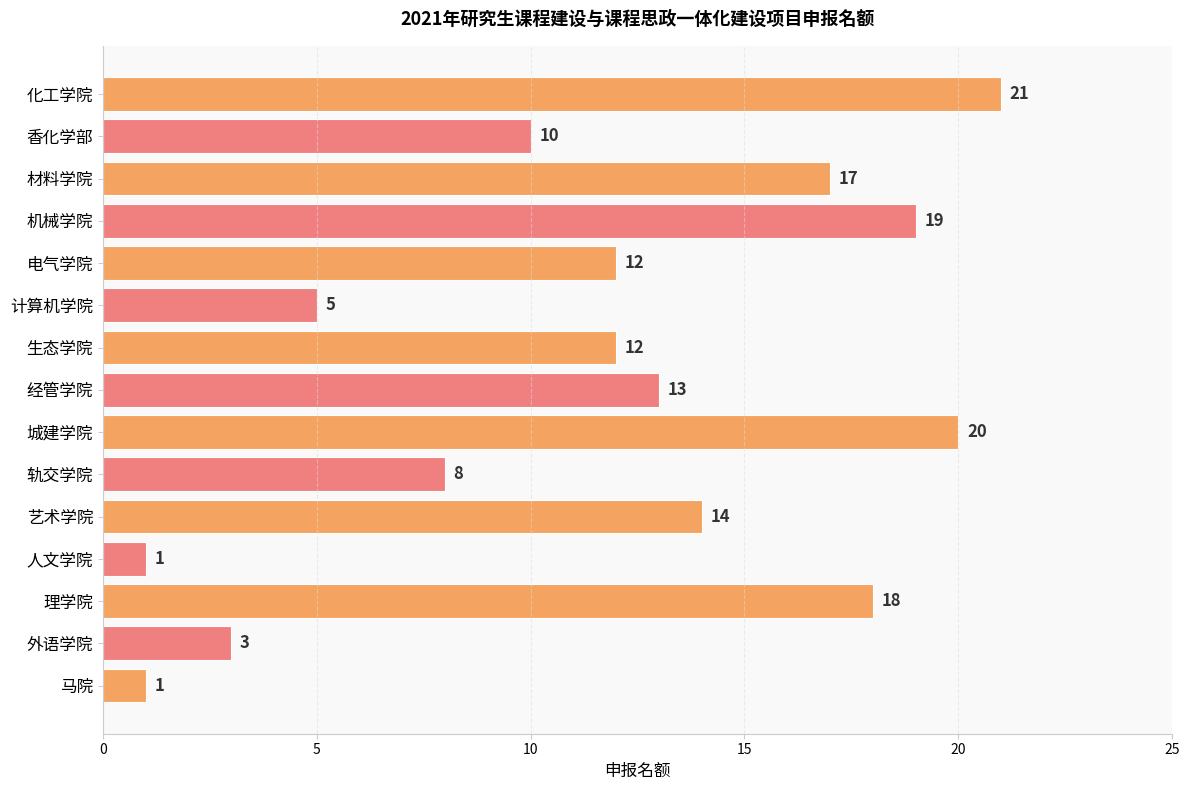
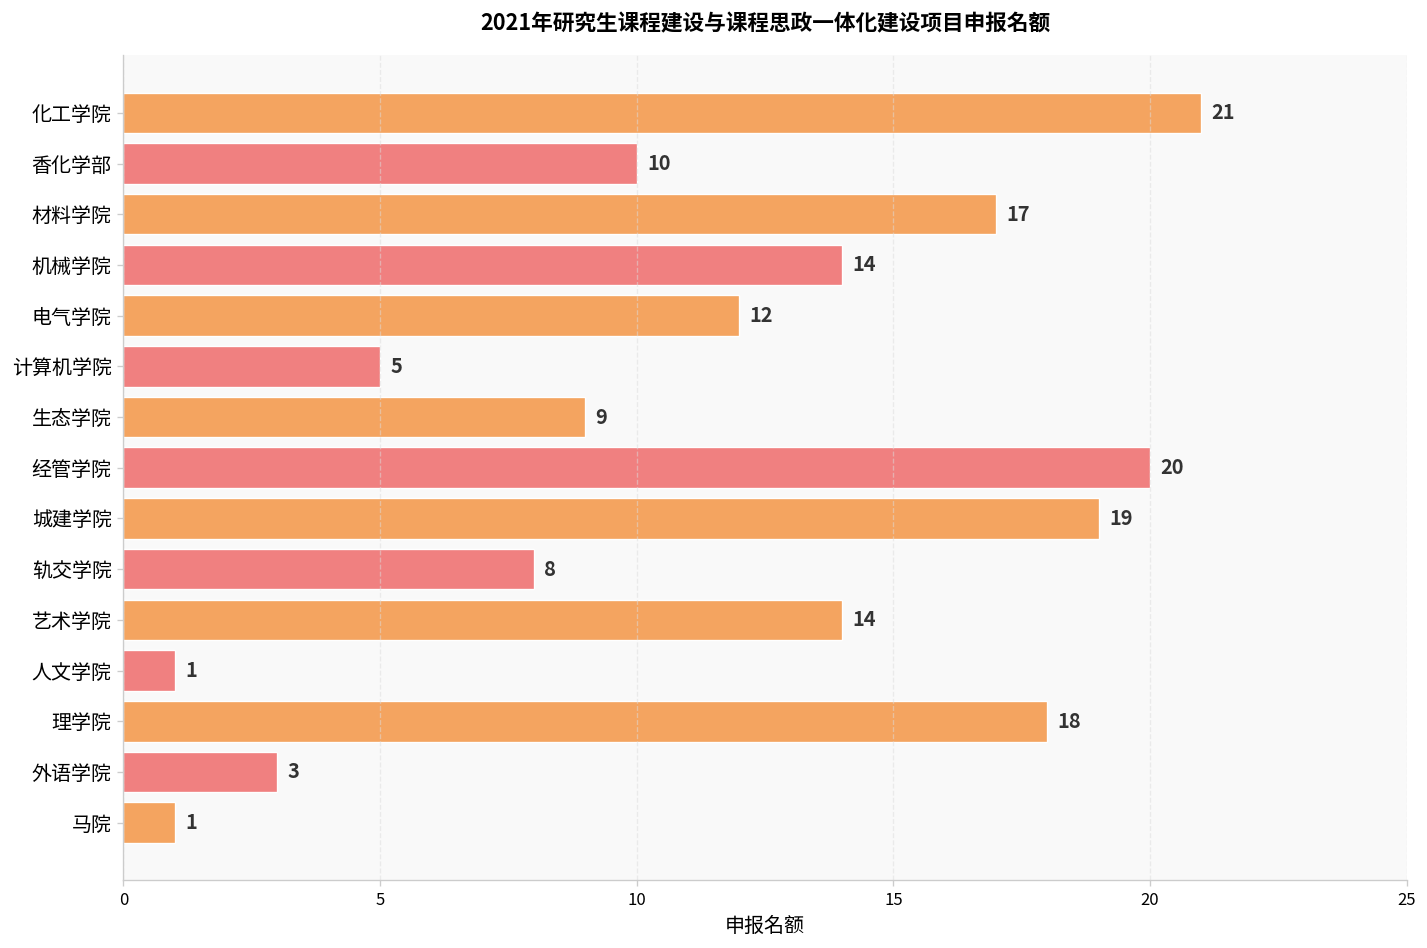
机械学院: 19 -> 14
生态学院: 12 -> 9
经管学院: 13 -> 20
城建学院: 20 -> 19
